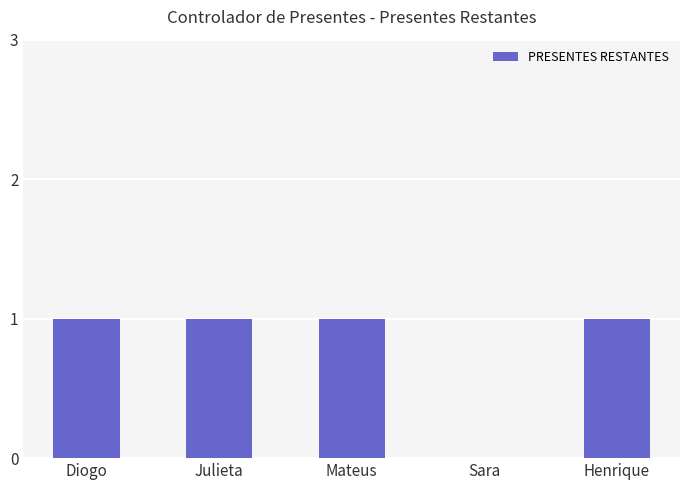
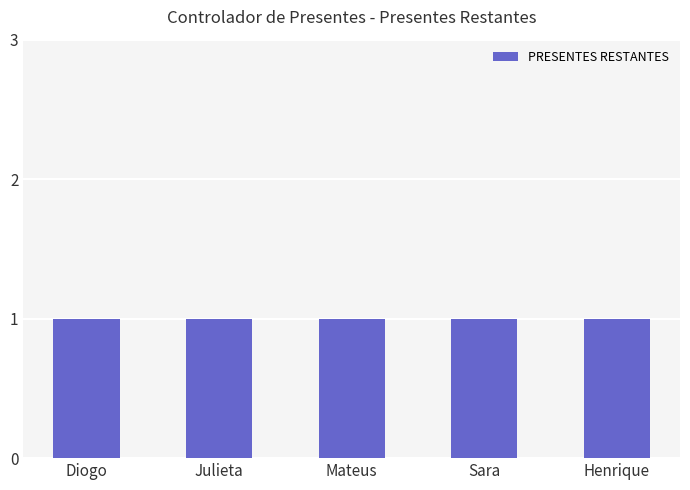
Sara: 0 -> 1
